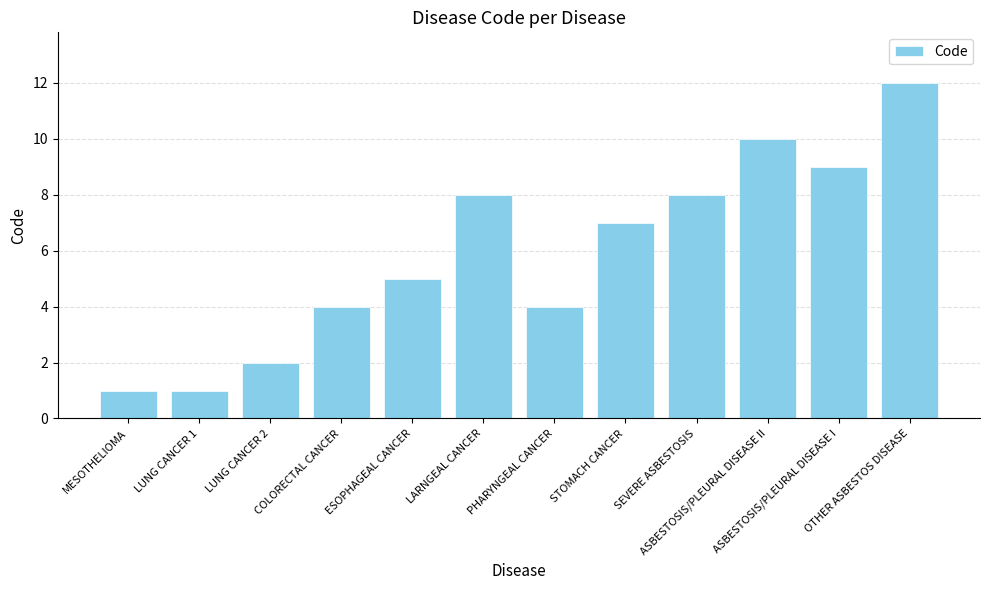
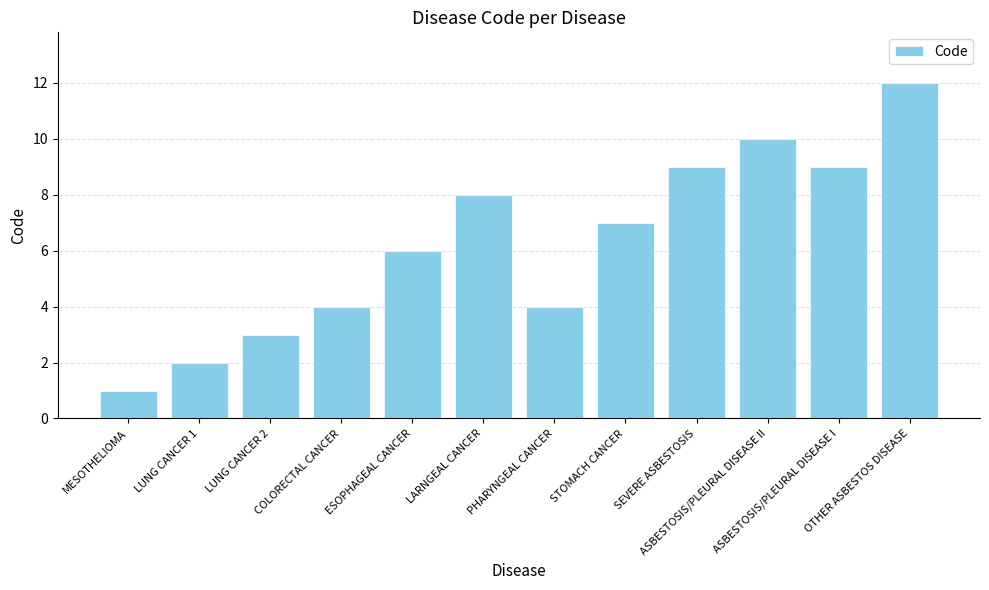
LUNG CANCER 1: 1 -> 2
LUNG CANCER 2: 2 -> 3
ESOPHAGEAL CANCER: 5 -> 6
SEVERE ASBESTOSIS: 8 -> 9
